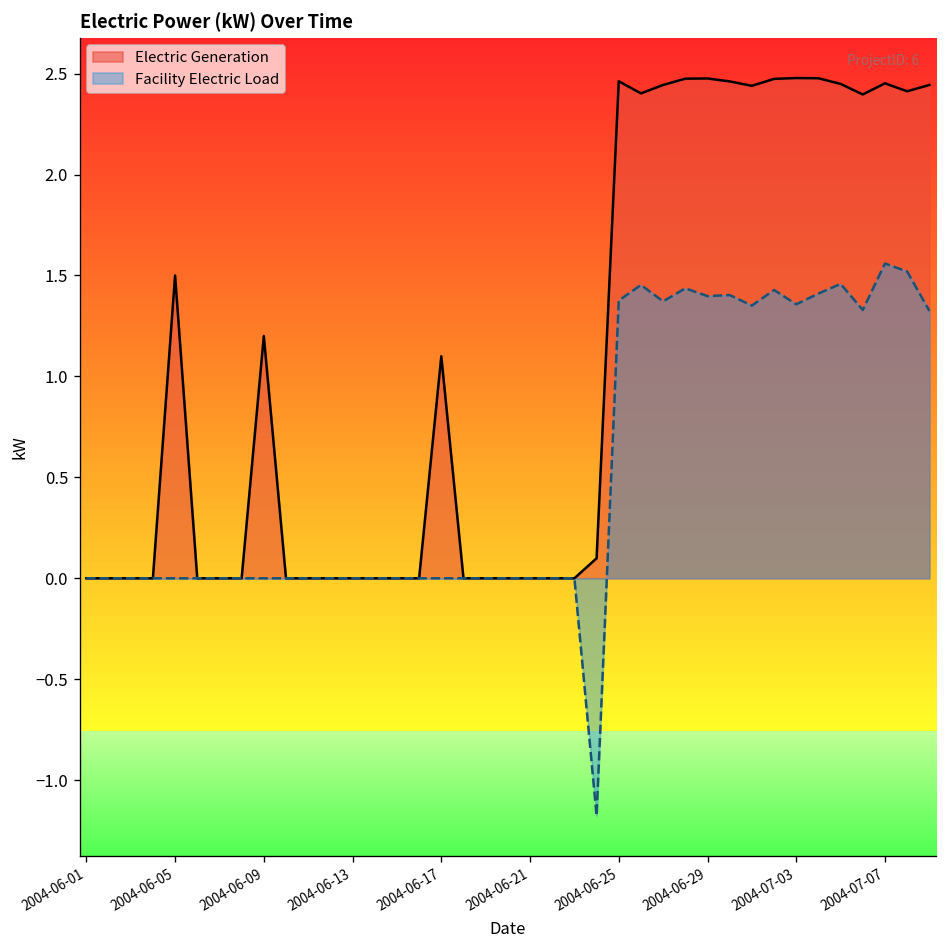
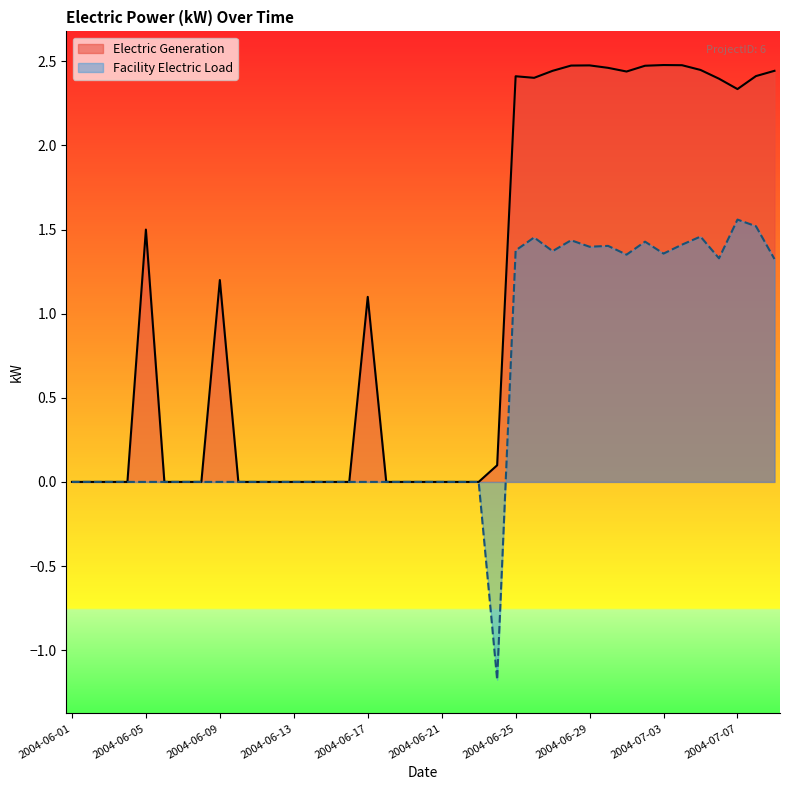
Electric Generation, 2004-06-25: 2.46 -> 2.41
Electric Generation, 2004-07-07: 2.45 -> 2.34
